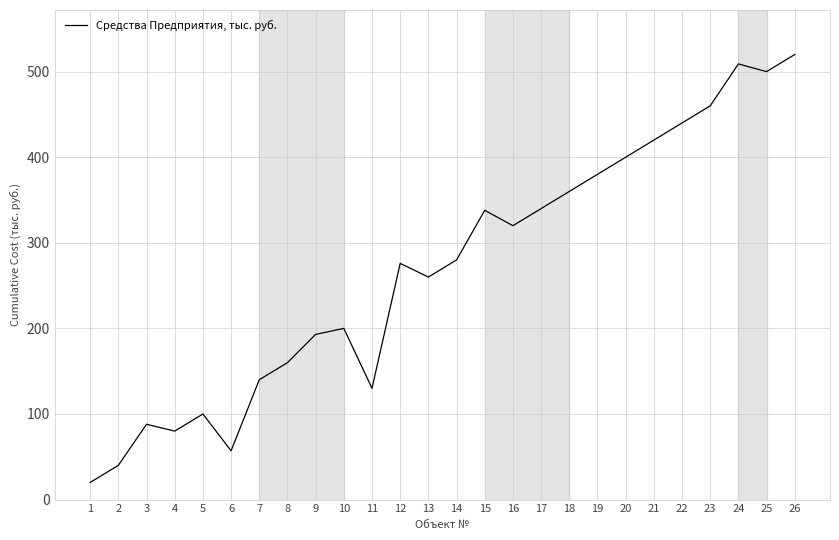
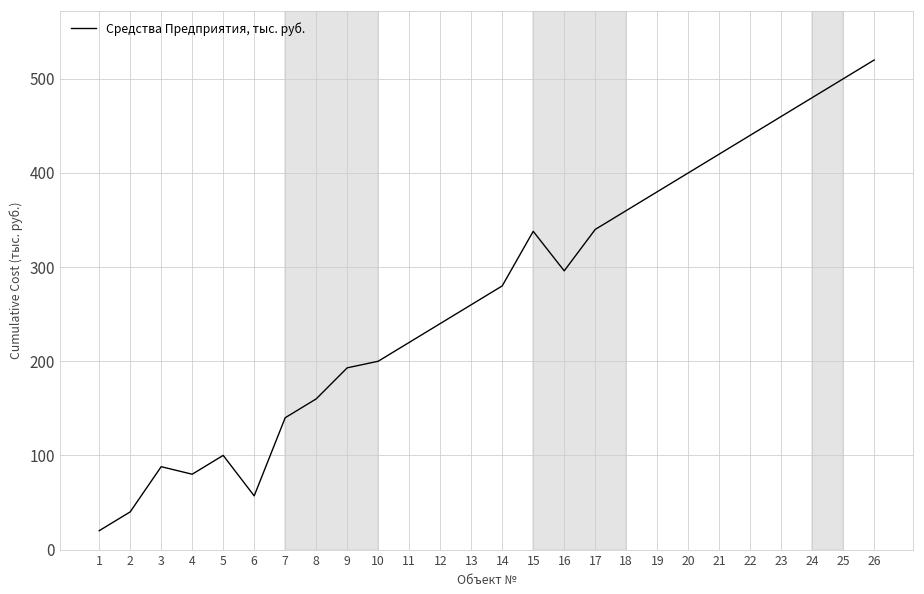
11: 130 -> 220
12: 280 -> 240
16: 320 -> 300
24: 510 -> 480
